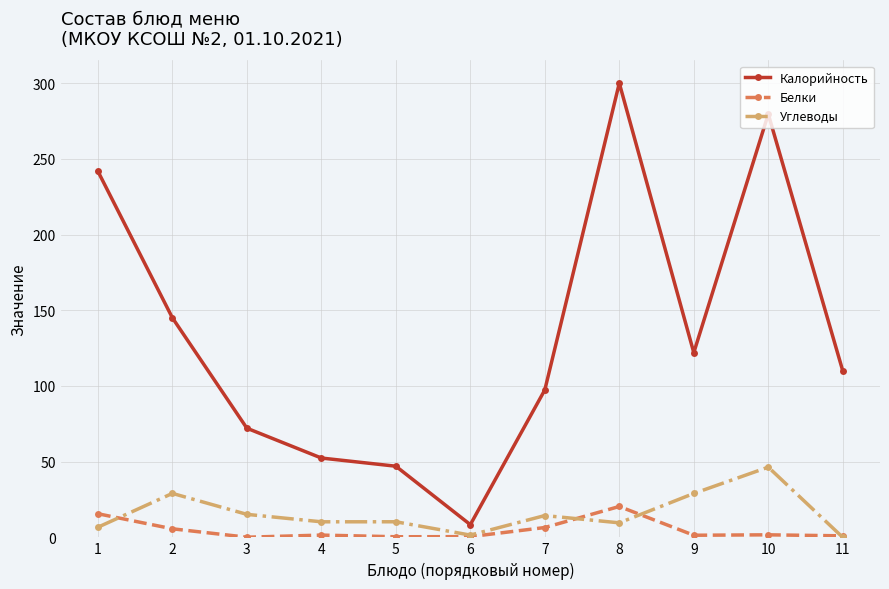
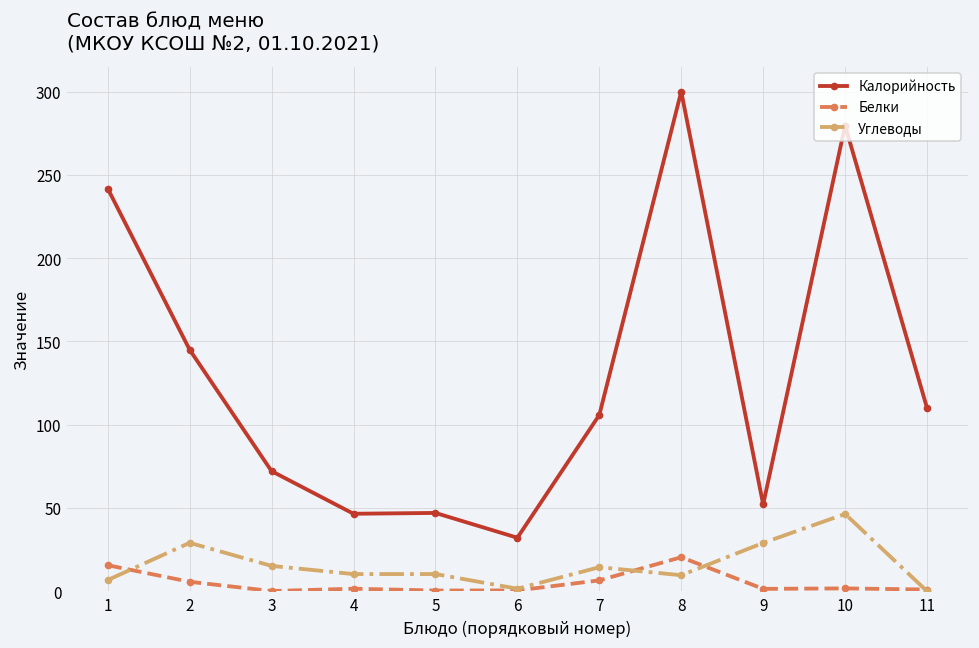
Калорийность, 4: 52 -> 47
Калорийность, 6: 8 -> 32
Калорийность, 7: 97 -> 106
Калорийность, 9: 122 -> 52
